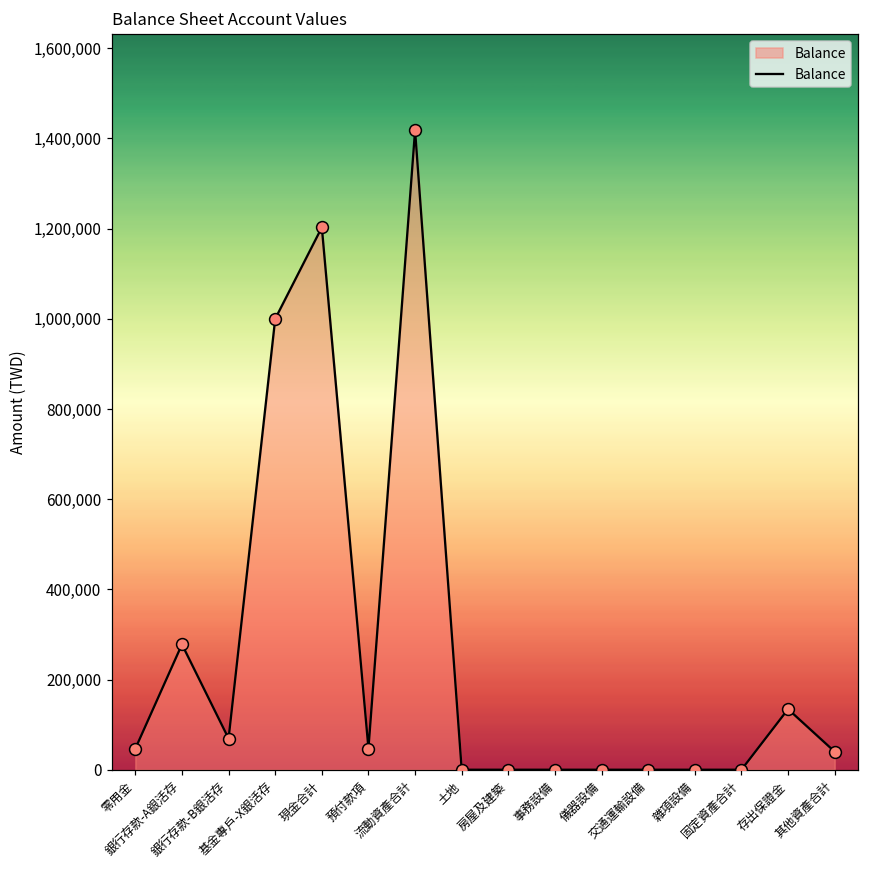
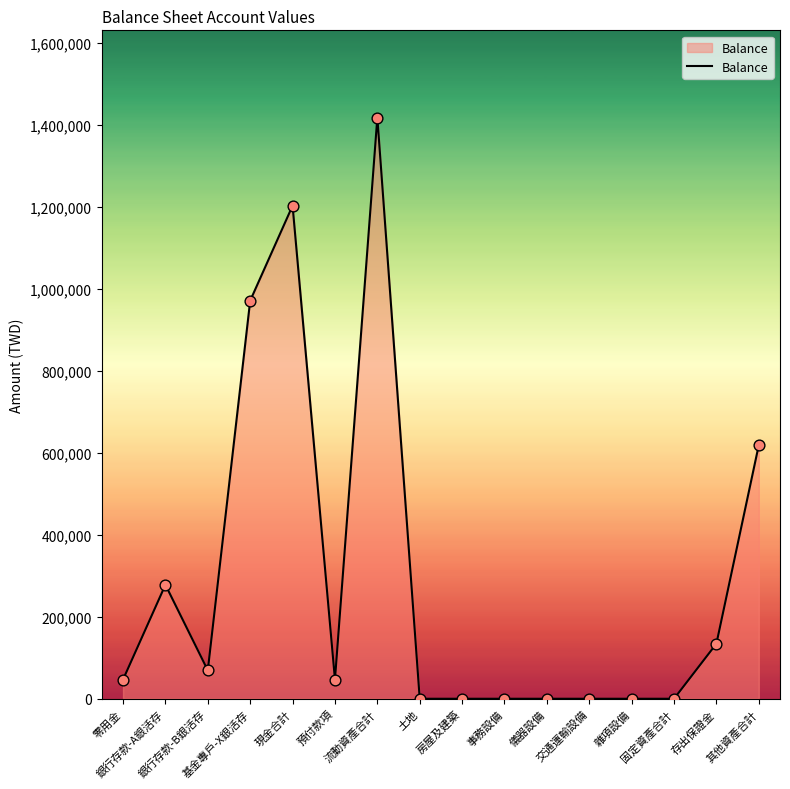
基金專戶-X銀活存: 1,000,000 -> 970,000
其他資產合計: 40,000 -> 620,000
